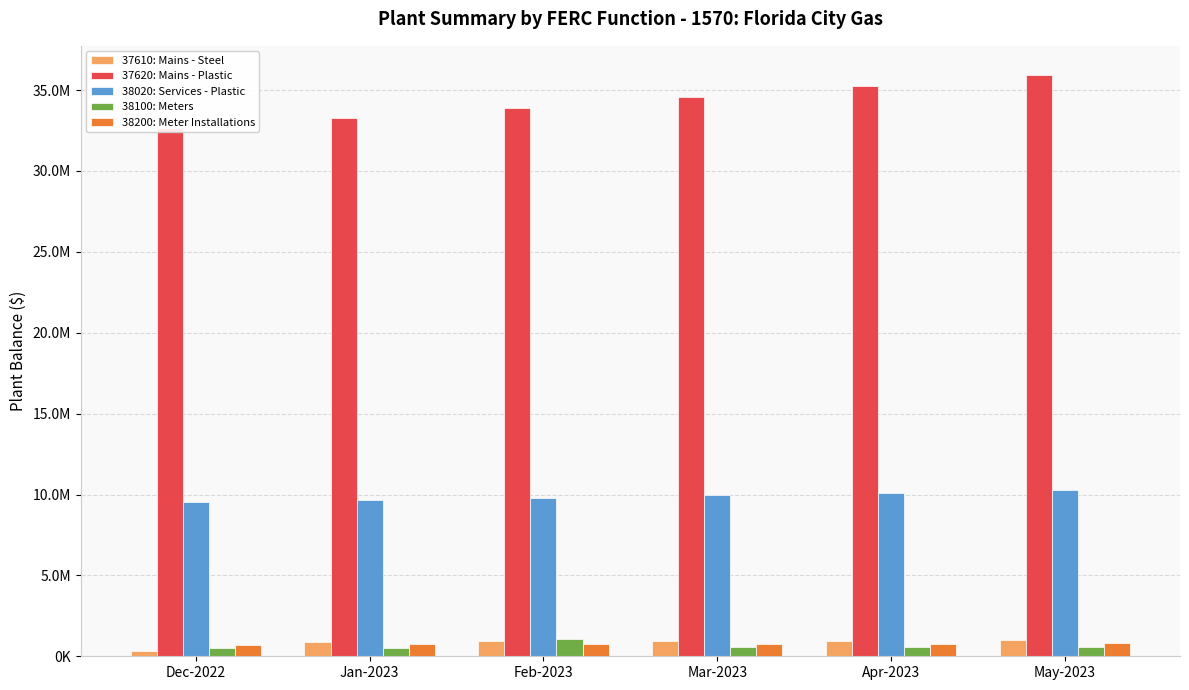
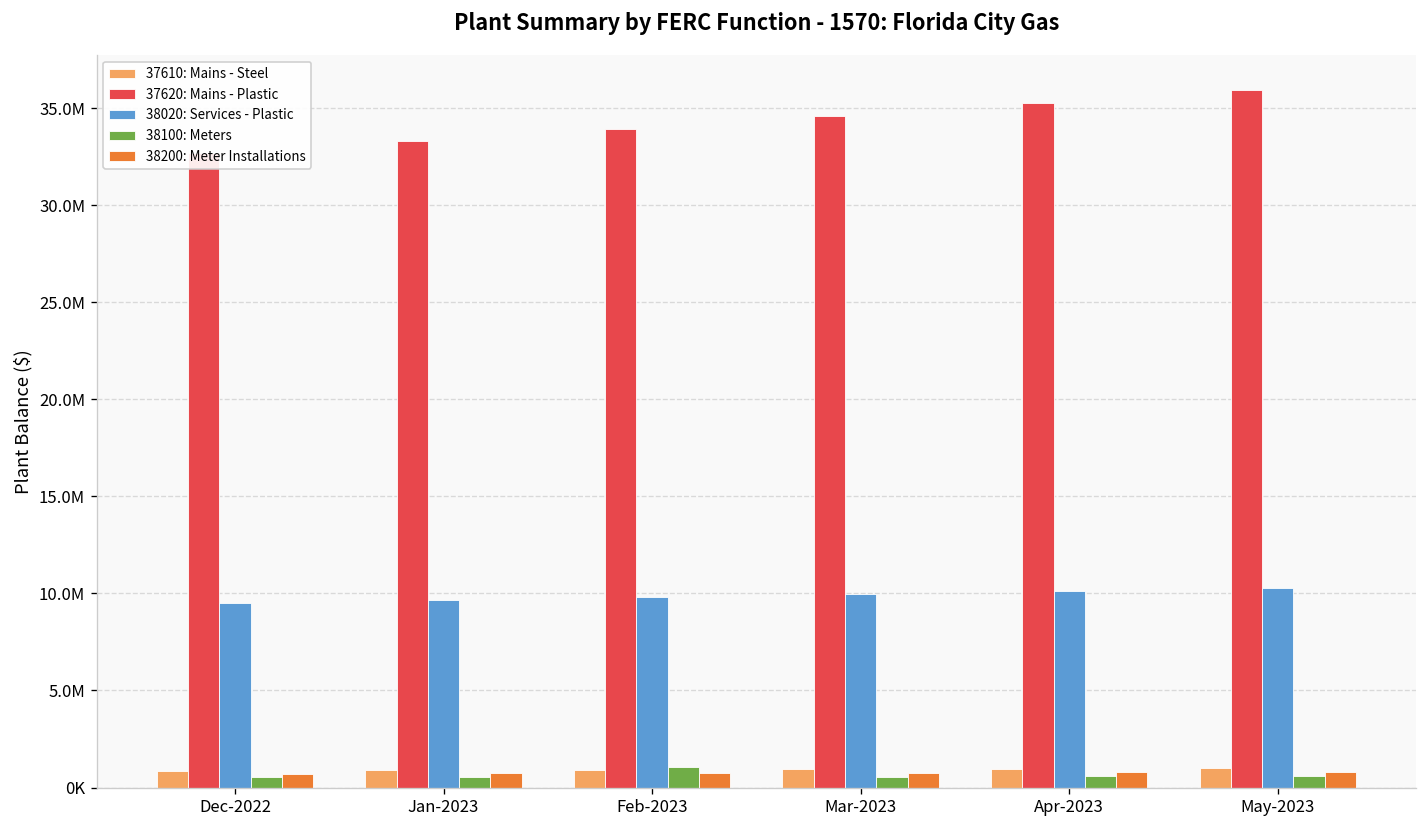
37610: Mains - Steel, Dec-2022: 300000 -> 900000
